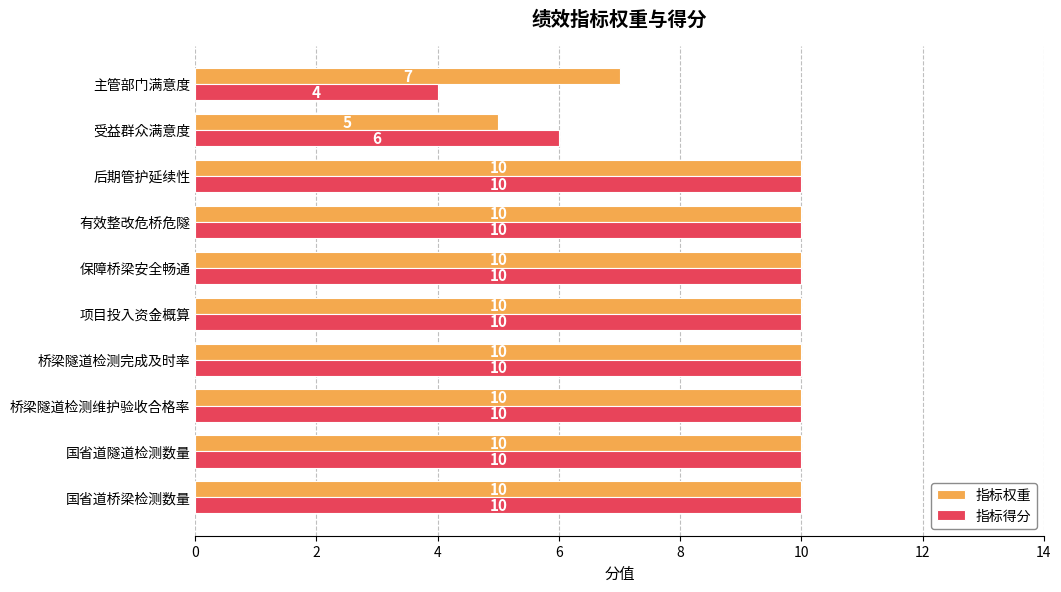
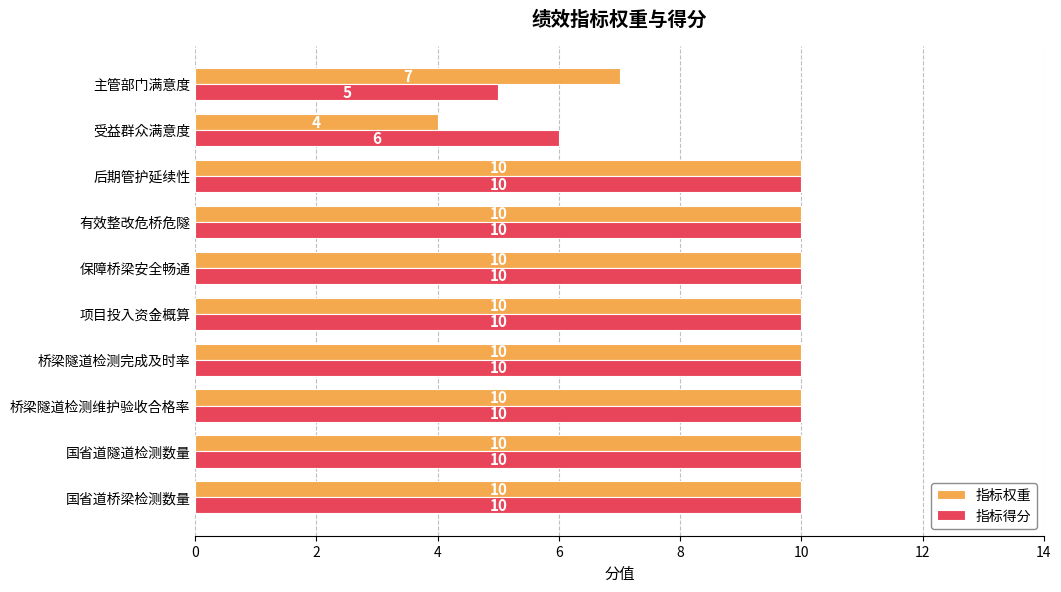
指标得分, 主管部门满意度: 4 -> 5
指标权重, 受益群众满意度: 5 -> 4
